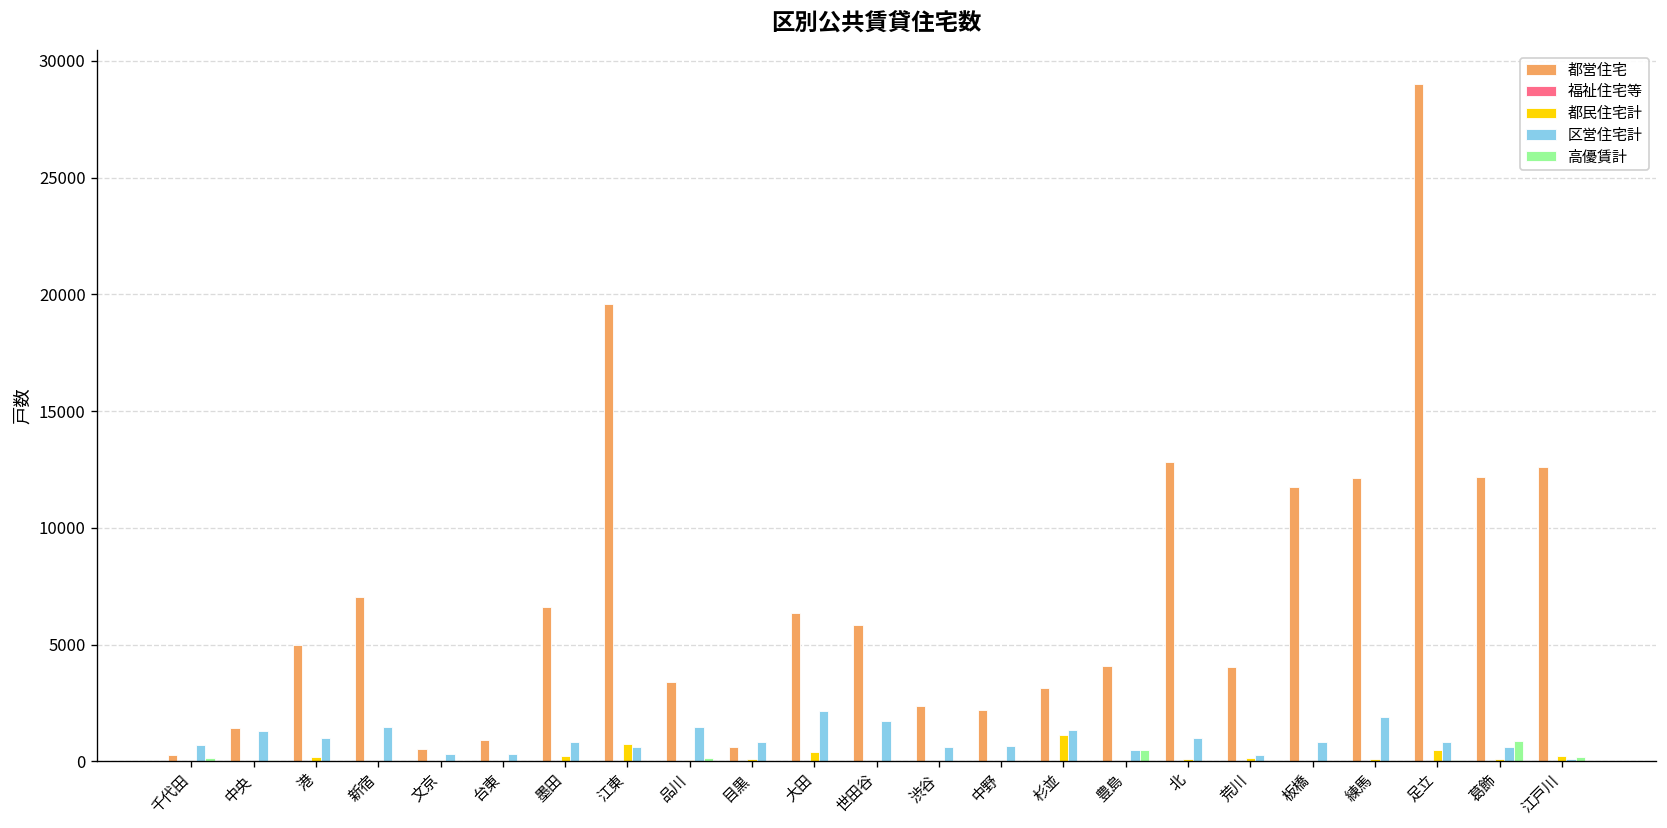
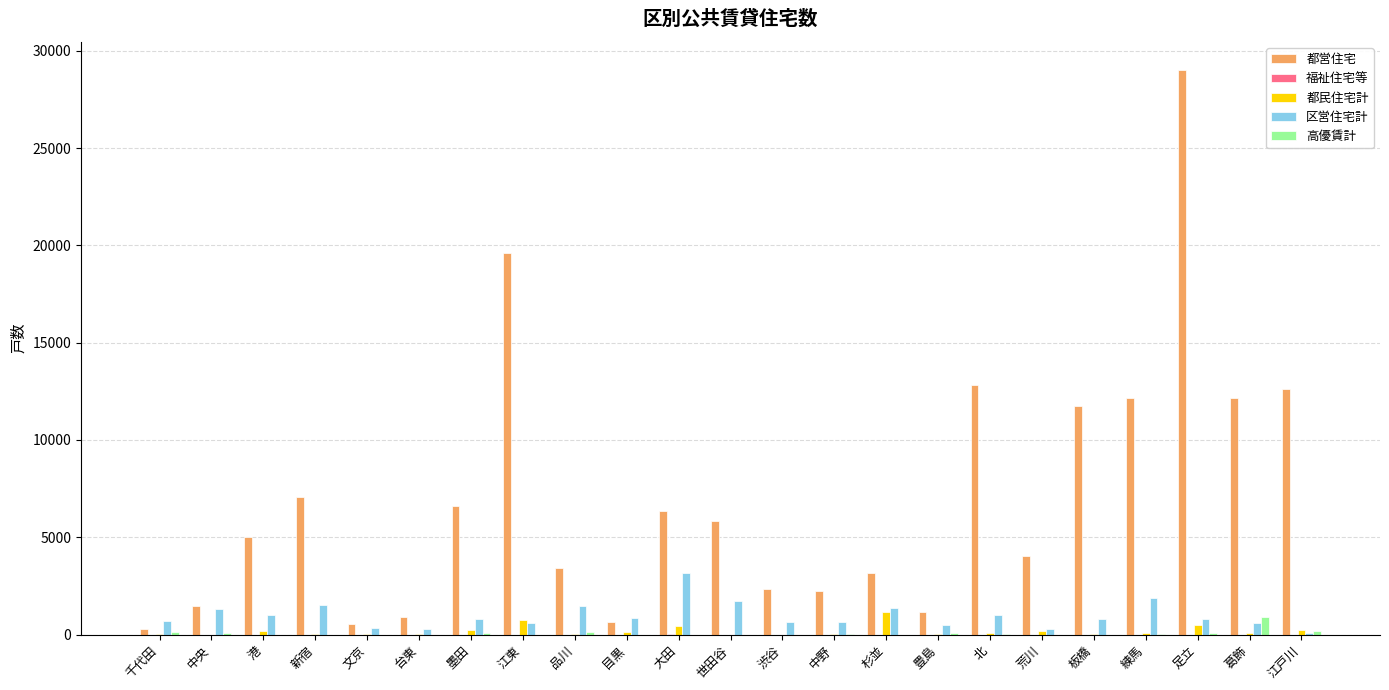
区営住宅計, 大田: 2200 -> 3200
都営住宅, 豊島: 4100 -> 1200
高優賃計, 豊島: 500 -> 100
